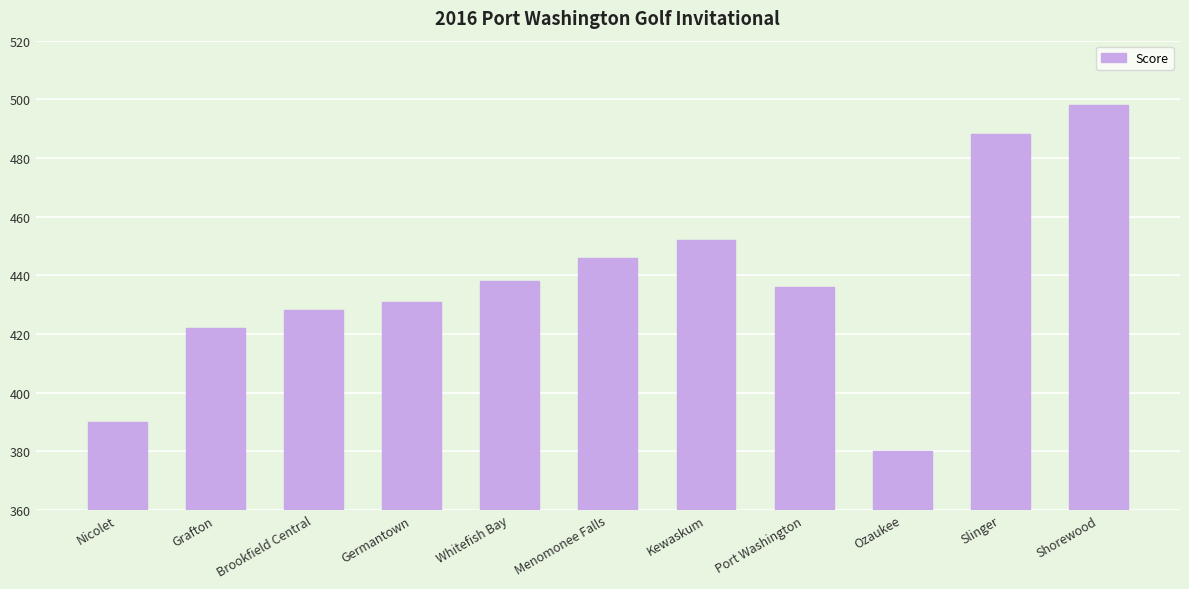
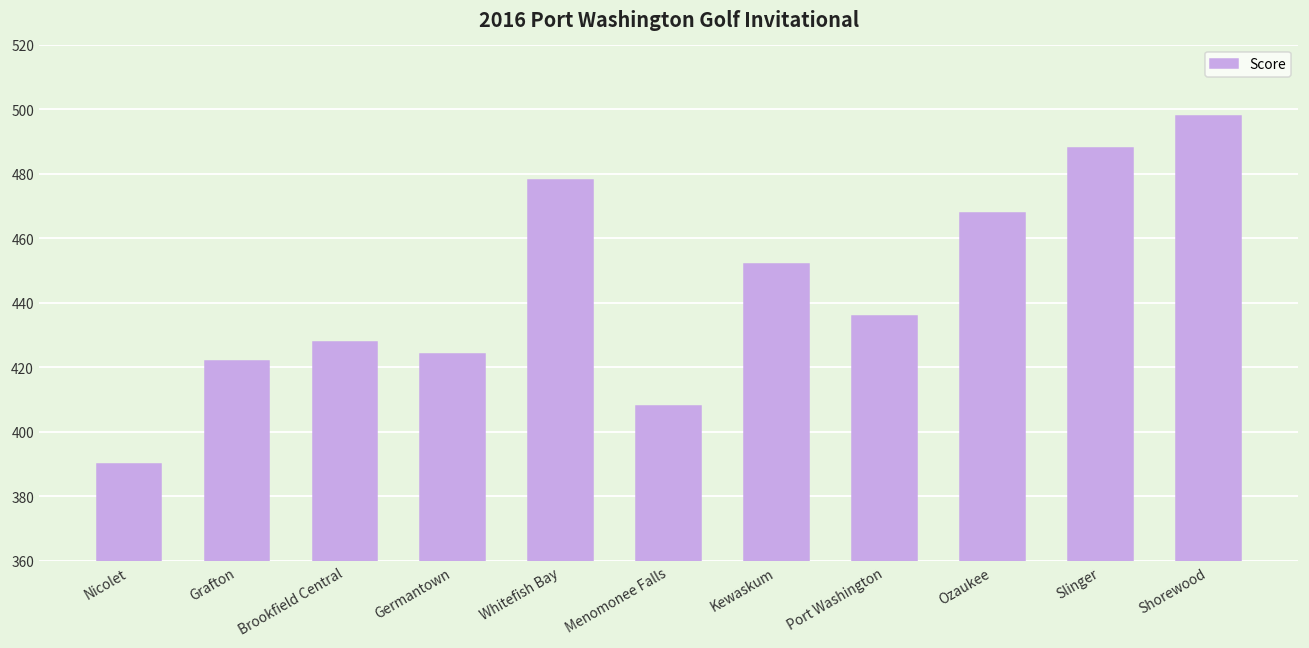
Germantown: 431 -> 424
Whitefish Bay: 438 -> 478
Menomonee Falls: 446 -> 408
Ozaukee: 380 -> 468
